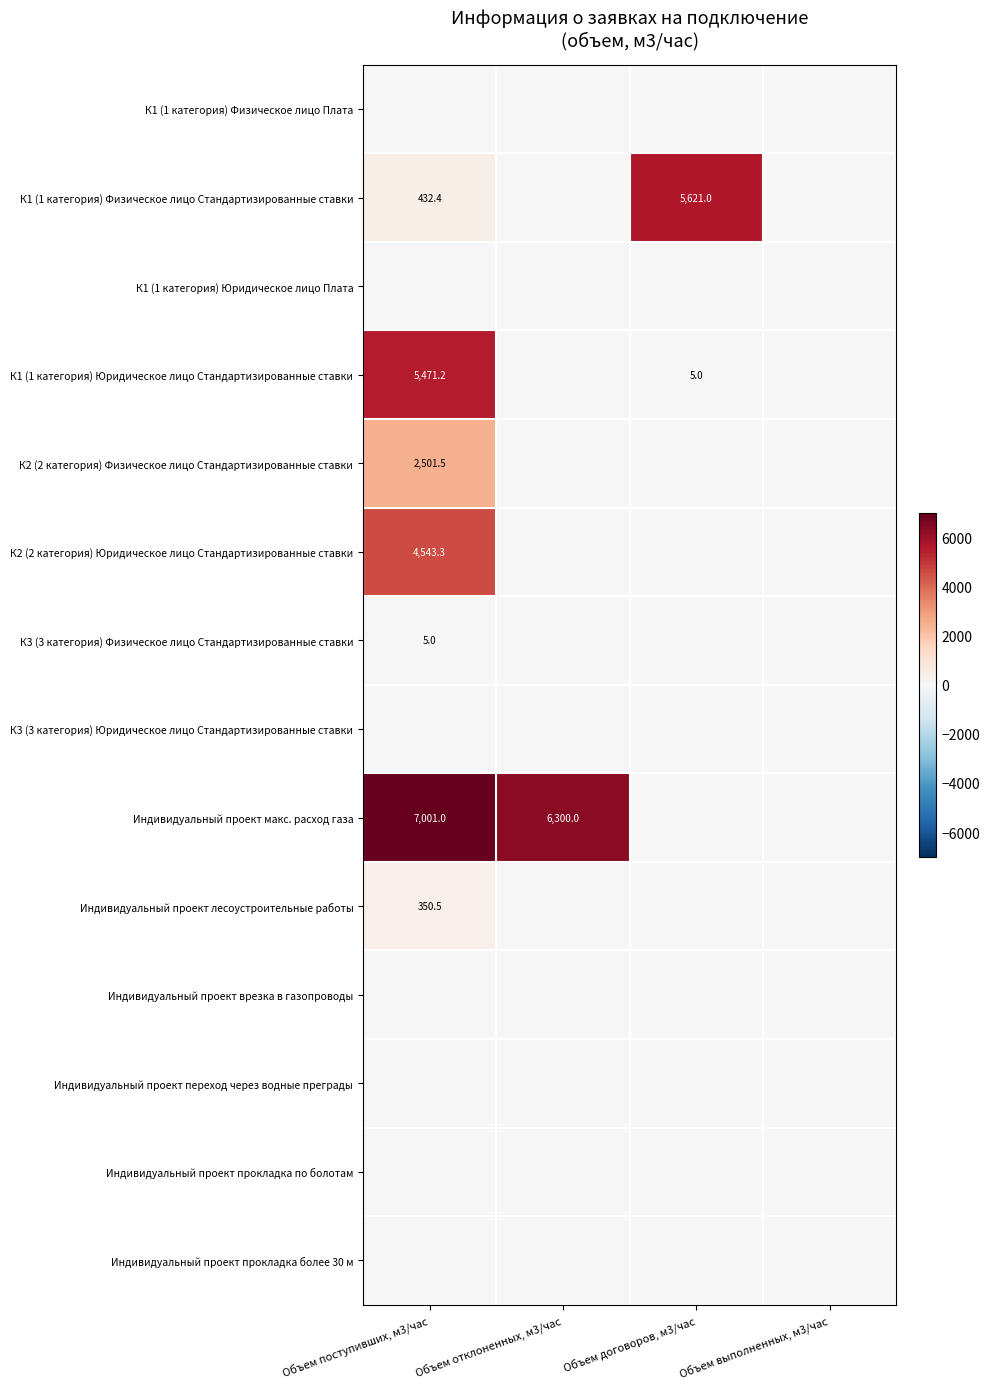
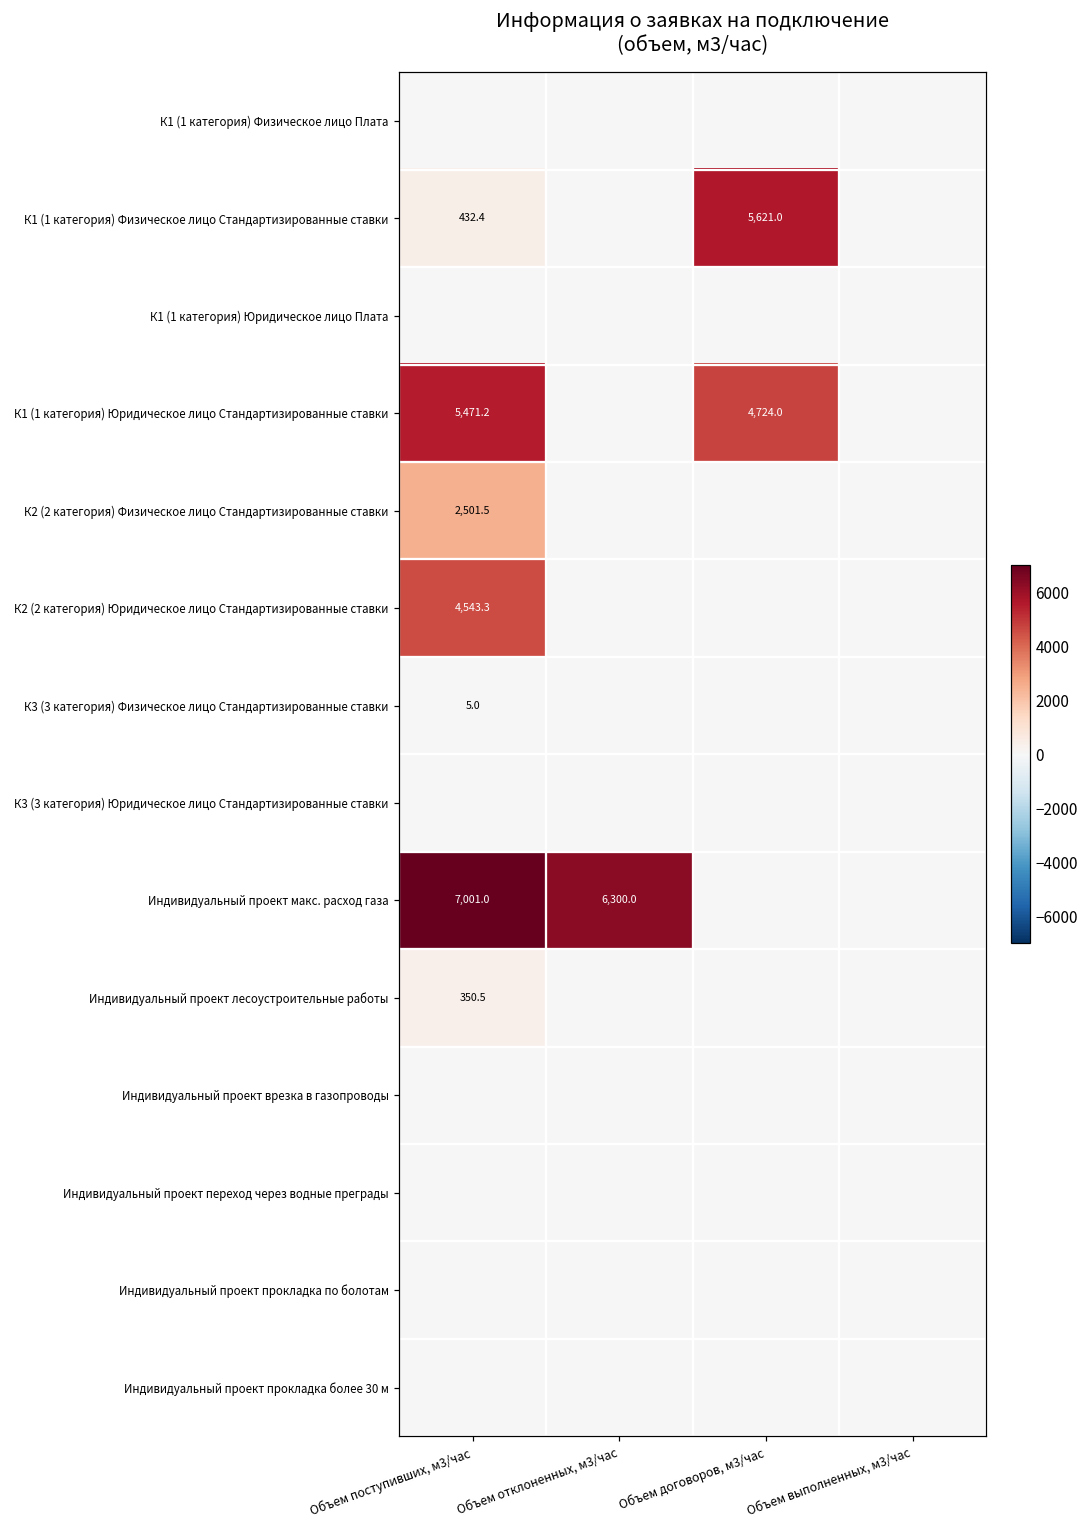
К1 (1 категория) Юридическое лицо Стандартизированные ставки, Объем договоров, м3/час: 5.0 -> 4,724.0
